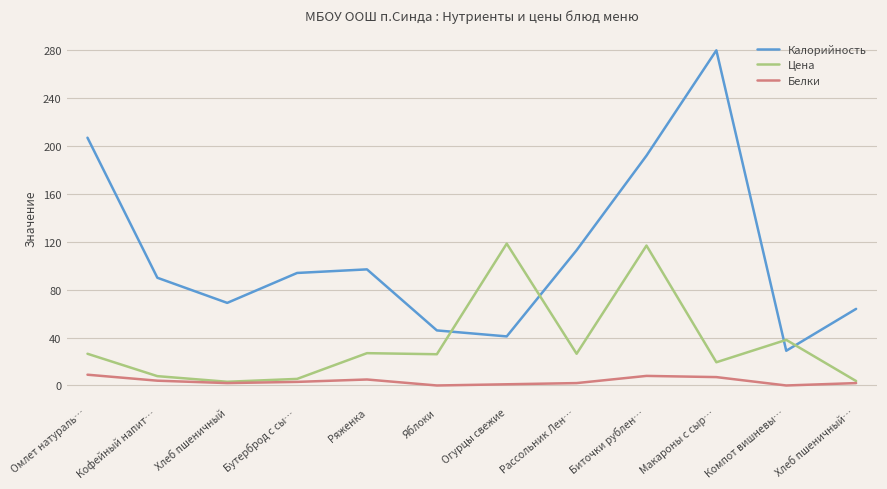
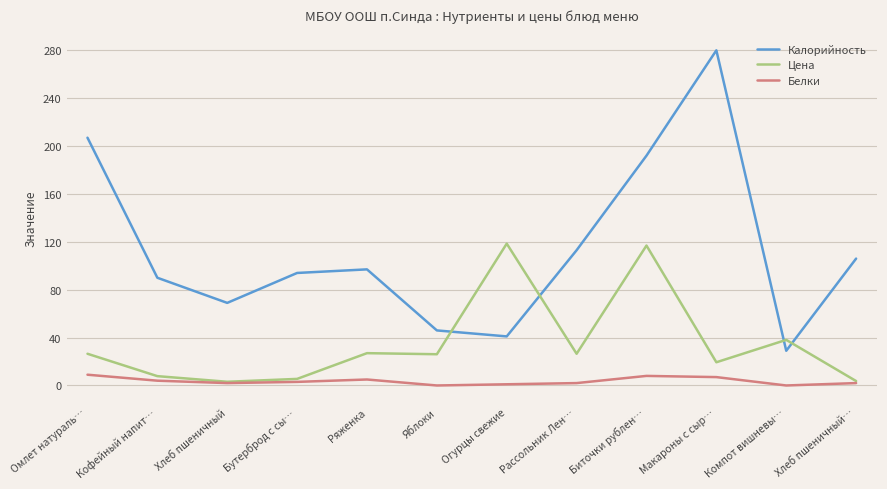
Калорийность, Хлеб пшеничный…: 64 -> 106
